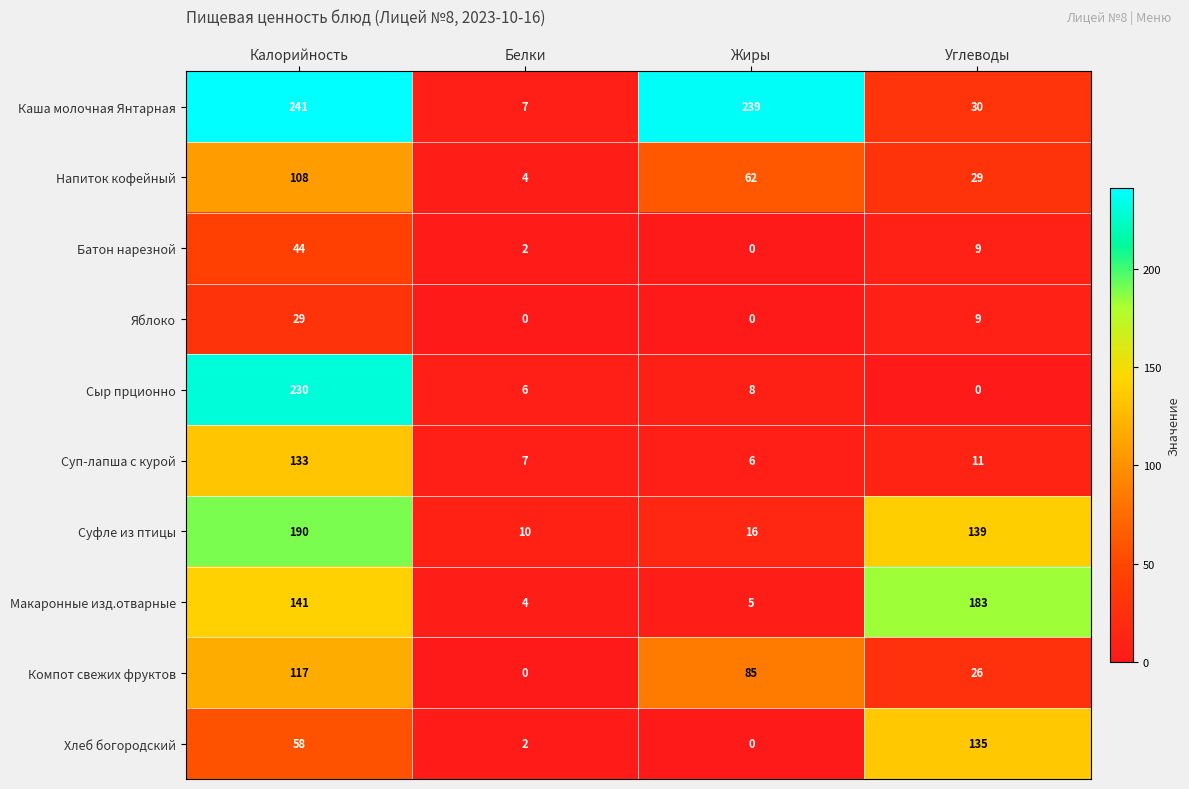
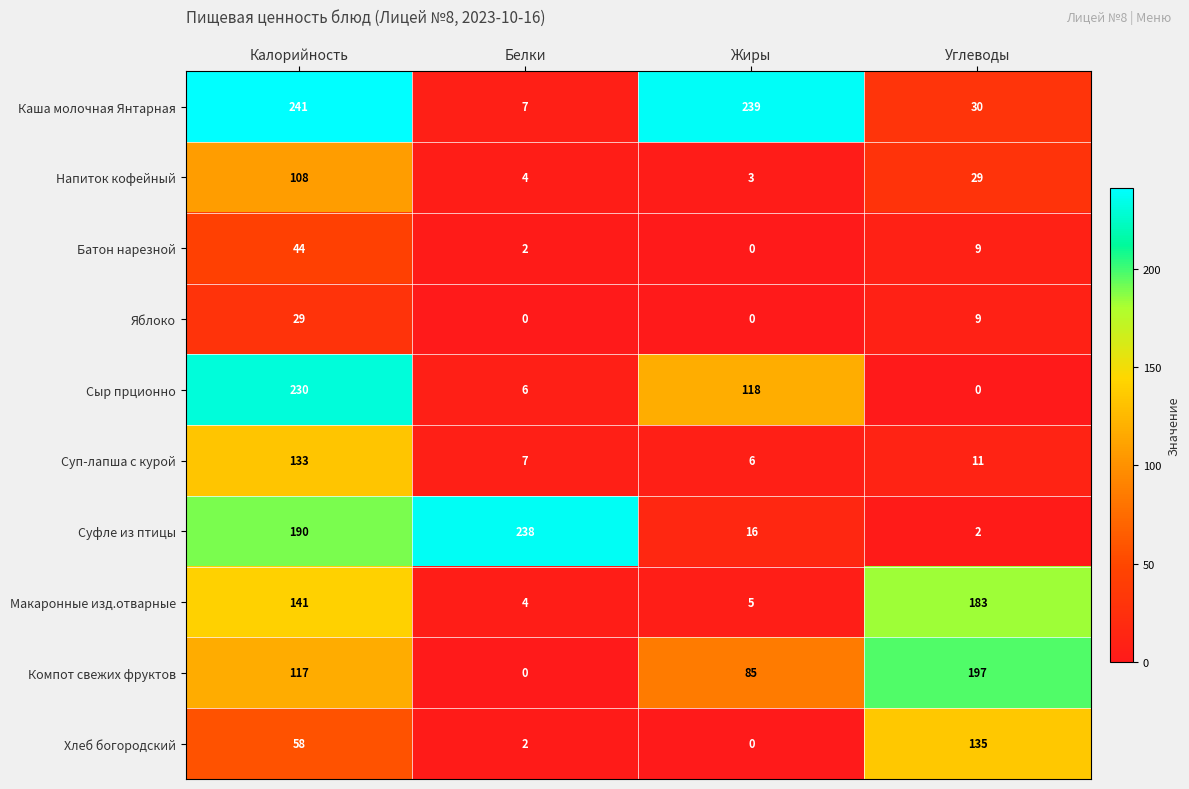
Напиток кофейный, Жиры: 62 -> 3
Сыр прционно, Жиры: 8 -> 118
Суфле из птицы, Белки: 10 -> 238
Суфле из птицы, Углеводы: 139 -> 2
Компот свежих фруктов, Углеводы: 26 -> 197
